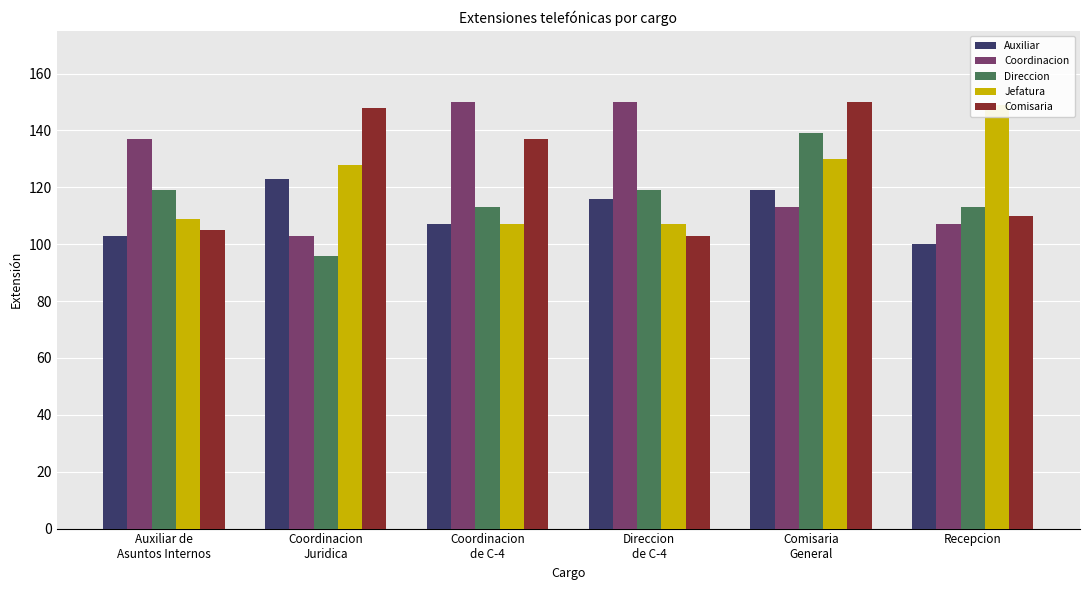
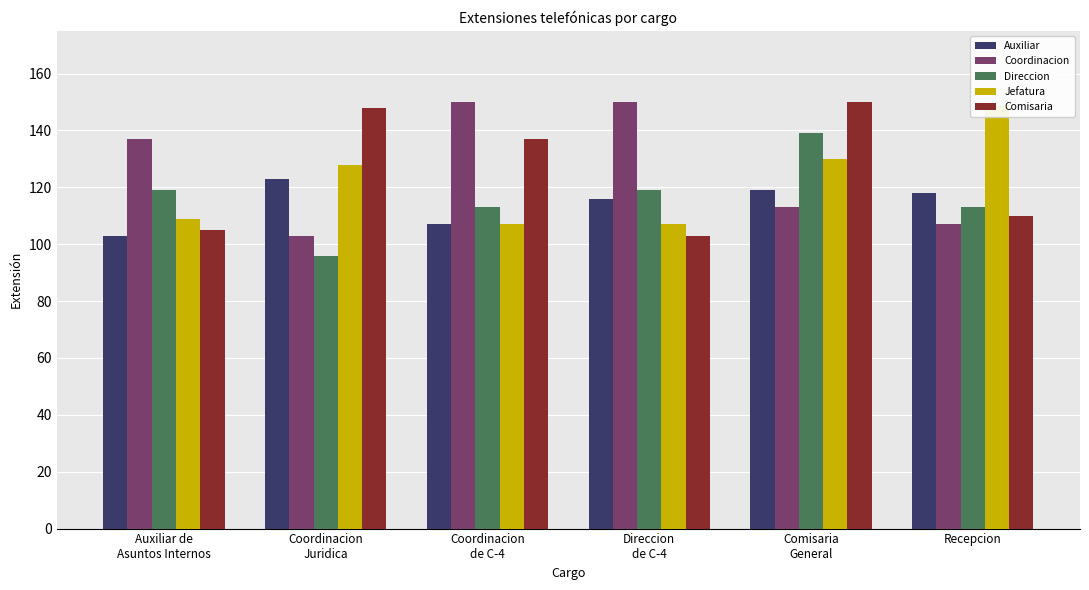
Auxiliar, Recepcion: 100 -> 118
